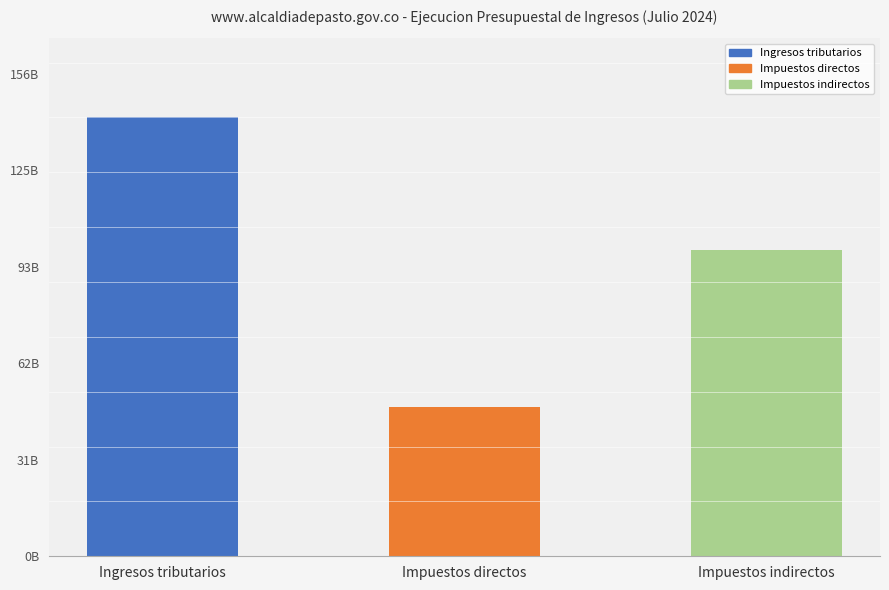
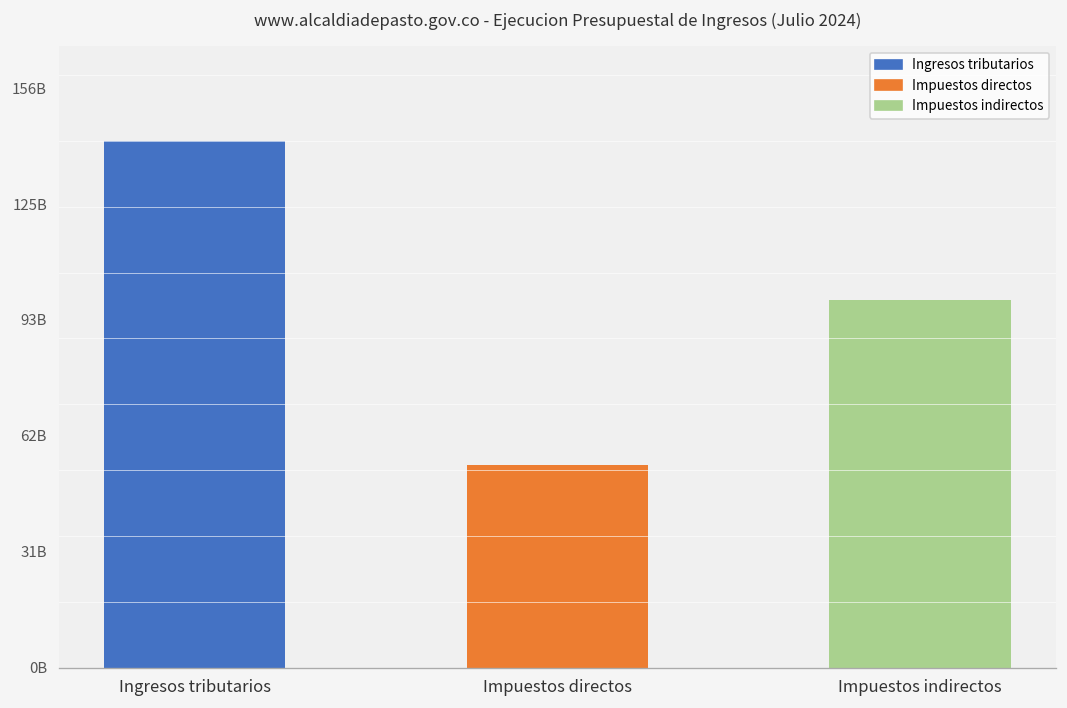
Impuestos directos: 48000000000 -> 55000000000
